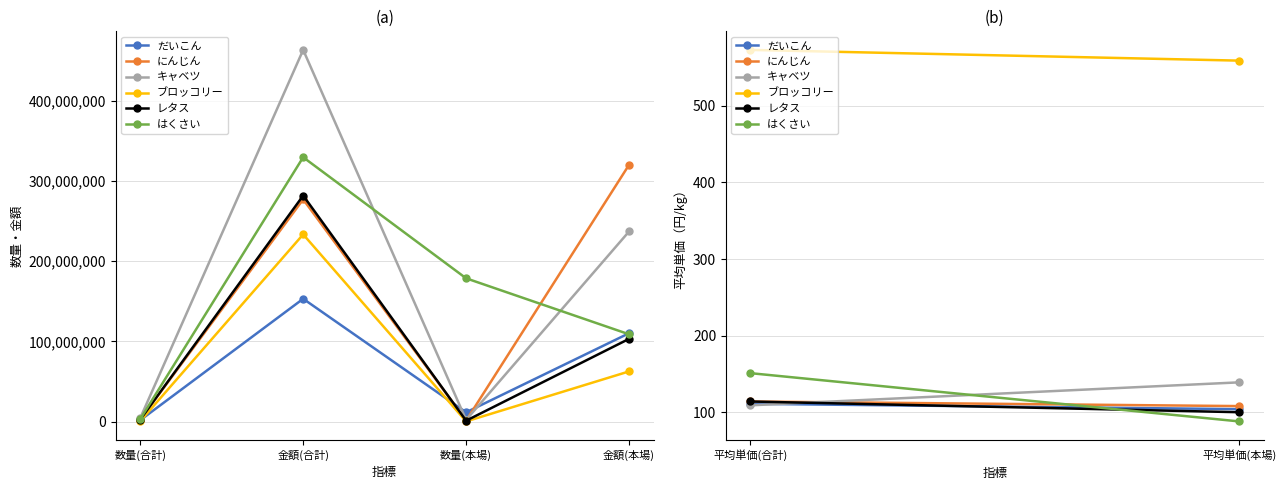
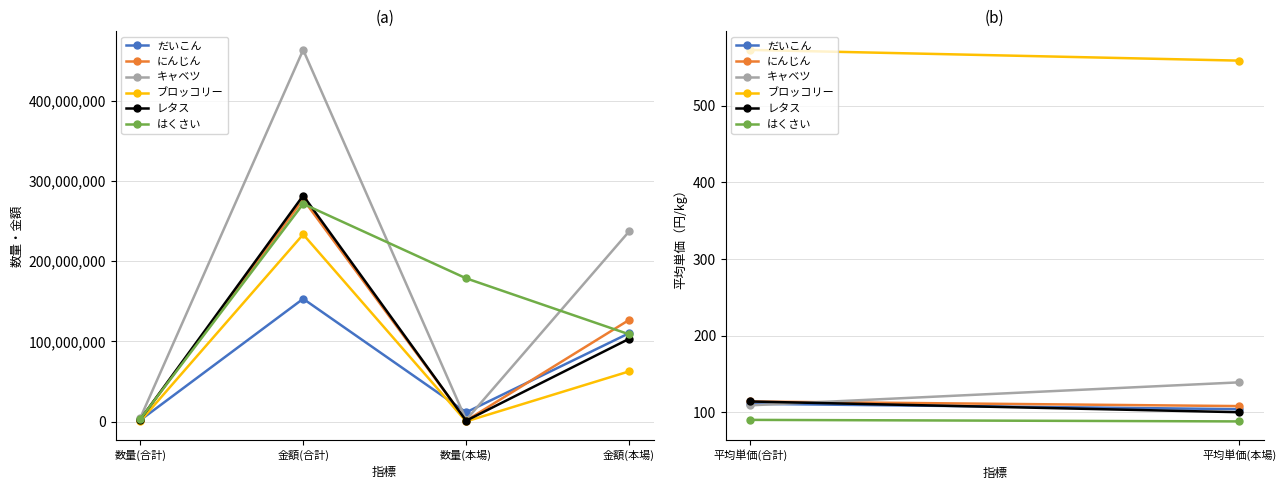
(a), はくさい, 金額(合計): 330,000,000 -> 270,000,000
(a), にんじん, 金額(本場): 320,000,000 -> 130,000,000
(b), はくさい, 平均単価(合計): 150 -> 90
